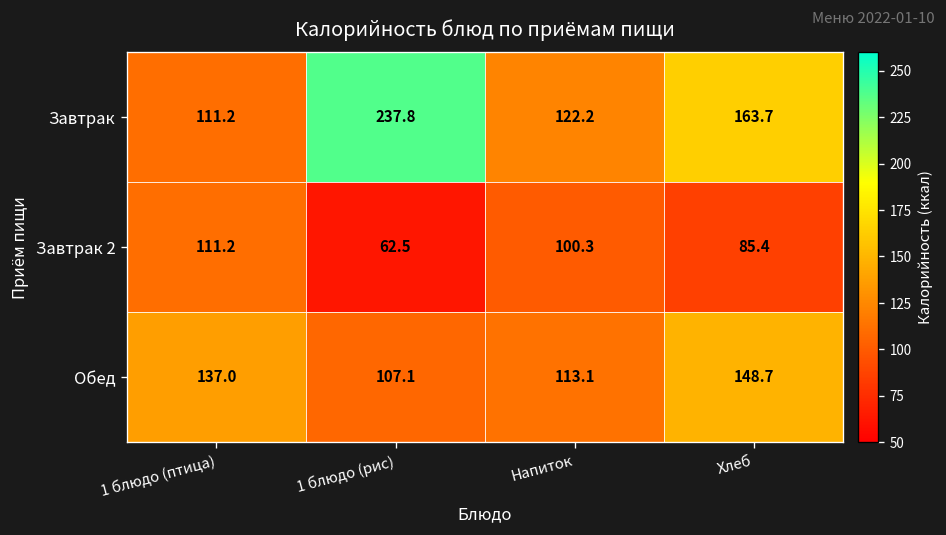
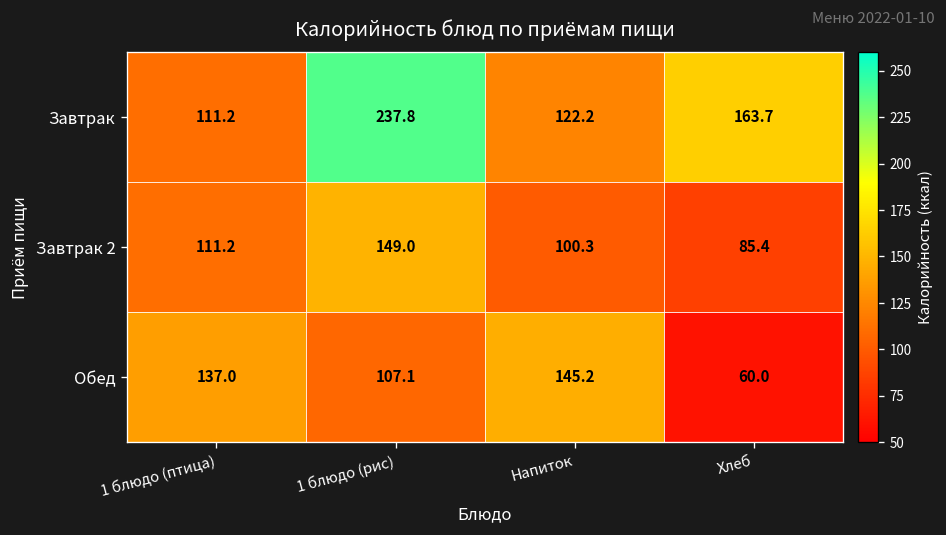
Завтрак 2, 1 блюдо (рис): 62.5 -> 149.0
Обед, Напиток: 113.1 -> 145.2
Обед, Хлеб: 148.7 -> 60.0
